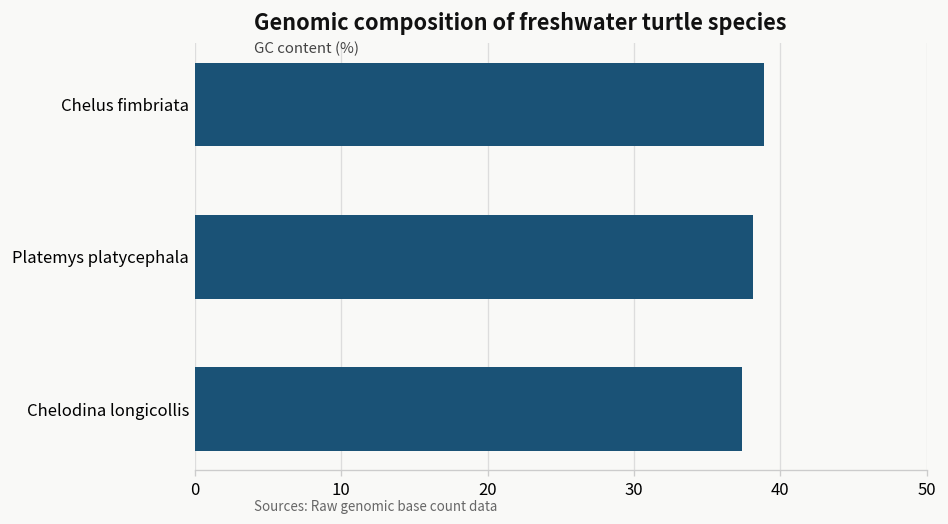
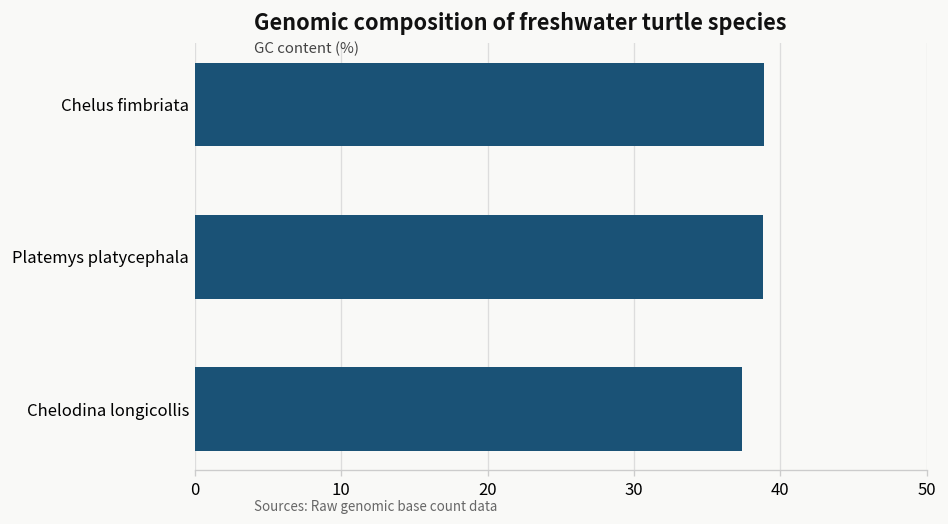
Platemys platycephala: 38.1 -> 38.8
